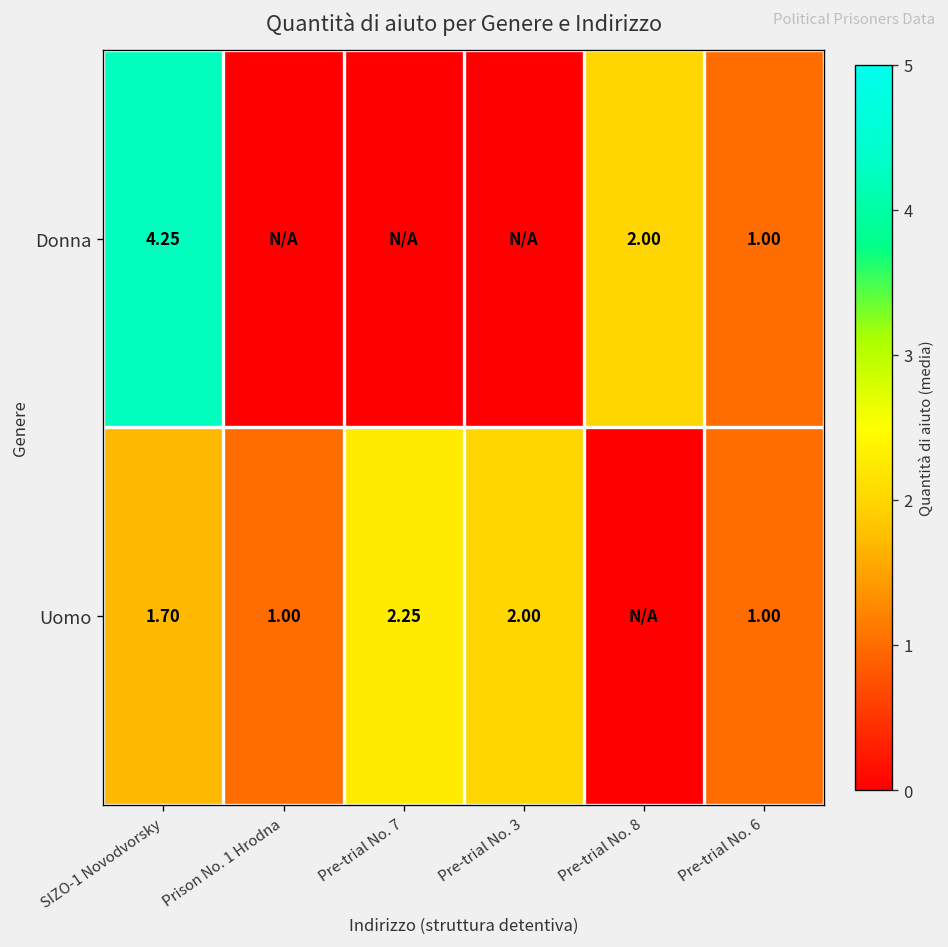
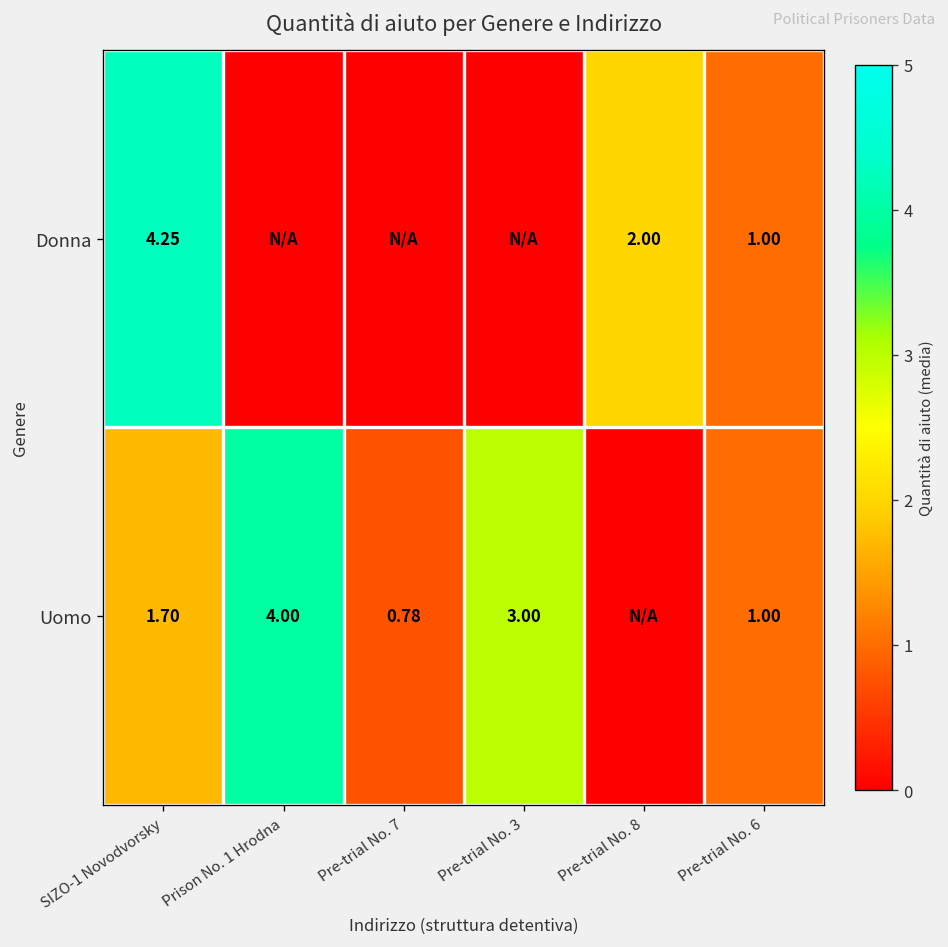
Uomo, Prison No. 1 Hrodna: 1.00 -> 4.00
Uomo, Pre-trial No. 7: 2.25 -> 0.78
Uomo, Pre-trial No. 3: 2.00 -> 3.00
